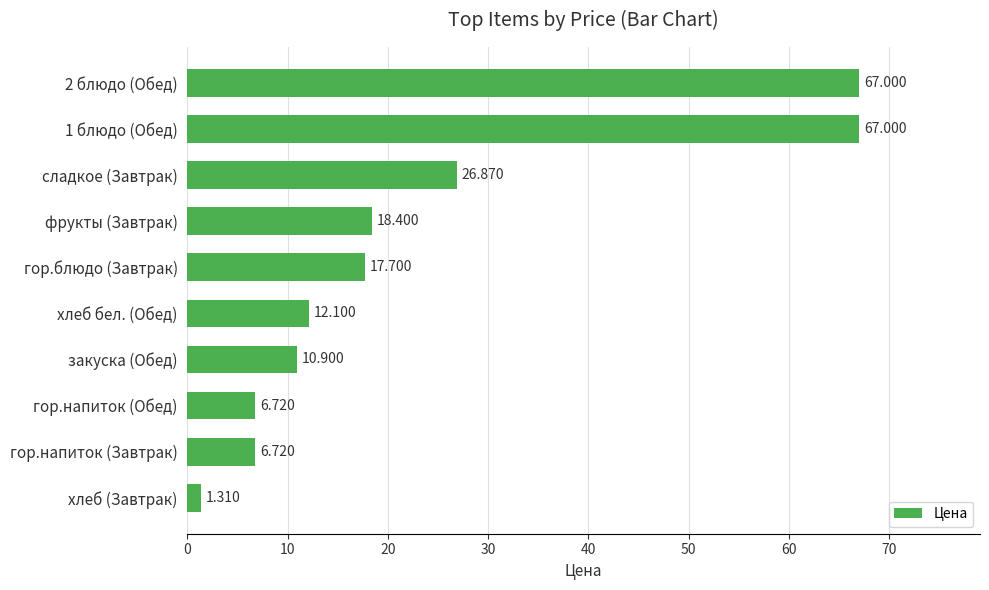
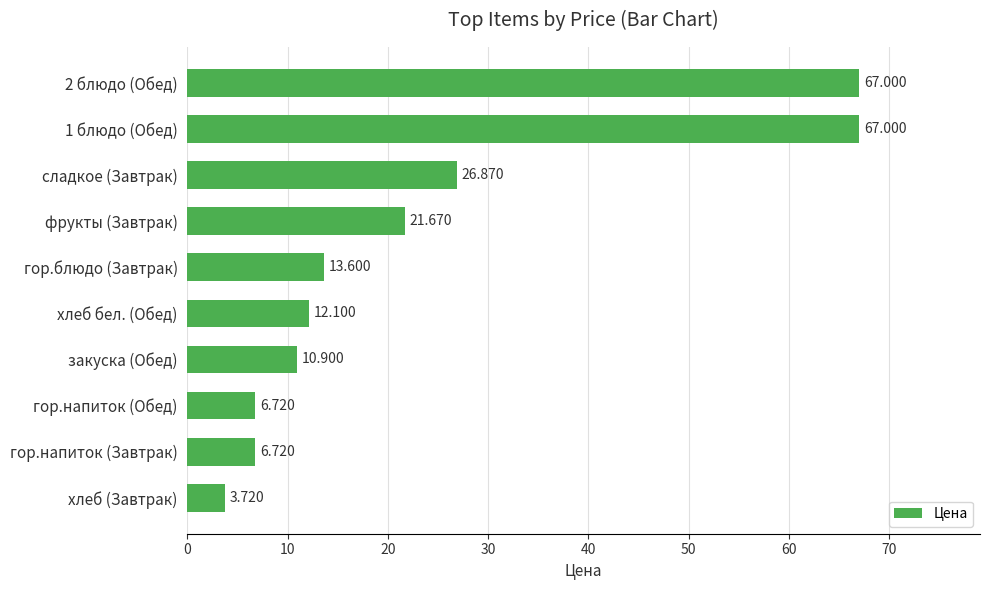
фрукты (Завтрак): 18.400 -> 21.670
гор.блюдо (Завтрак): 17.700 -> 13.600
хлеб (Завтрак): 1.310 -> 3.720
